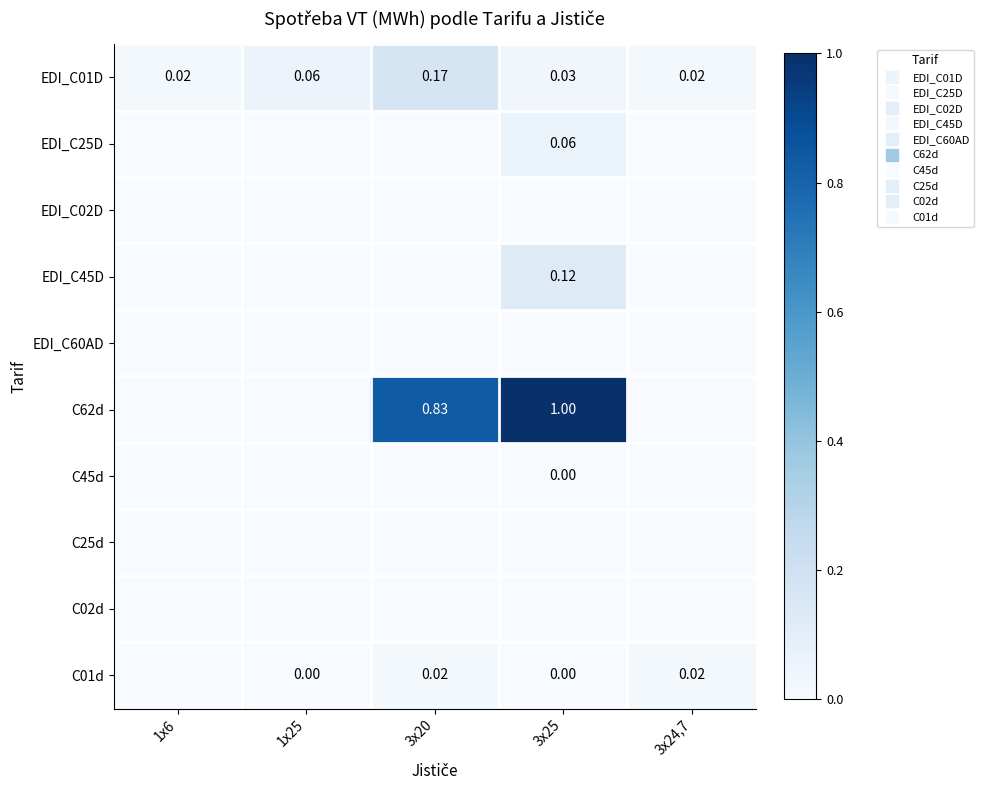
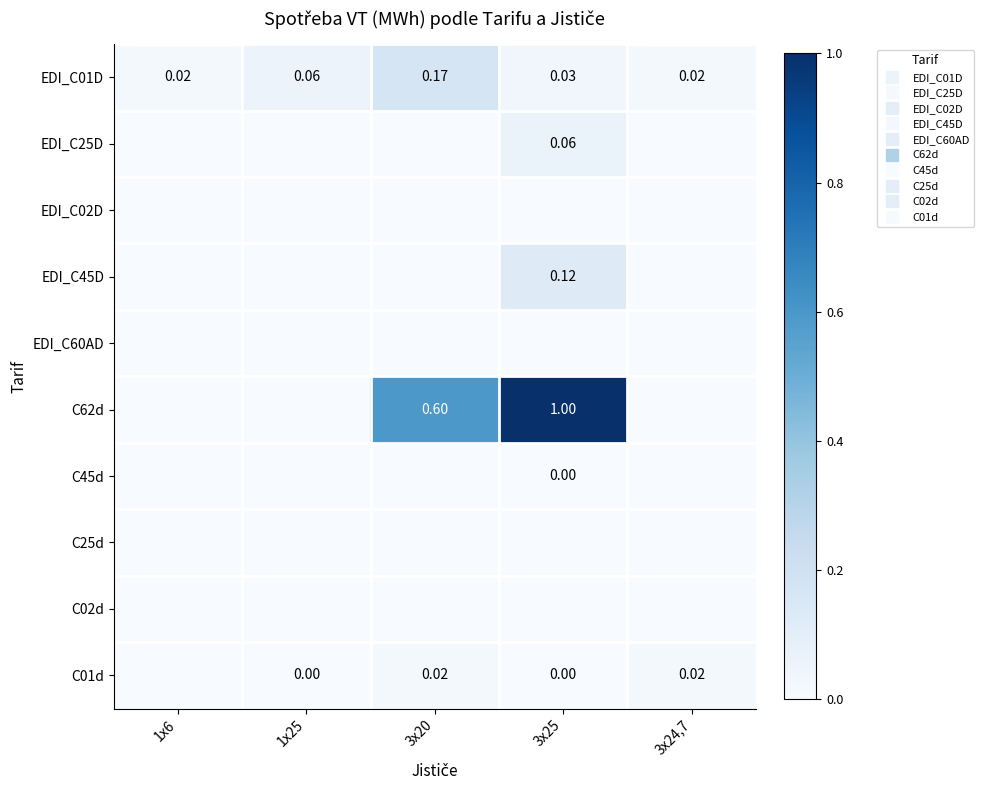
C62d, 3x20: 0.83 -> 0.60
